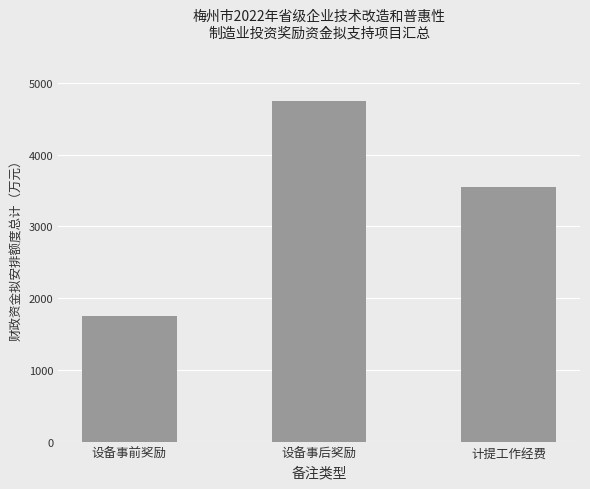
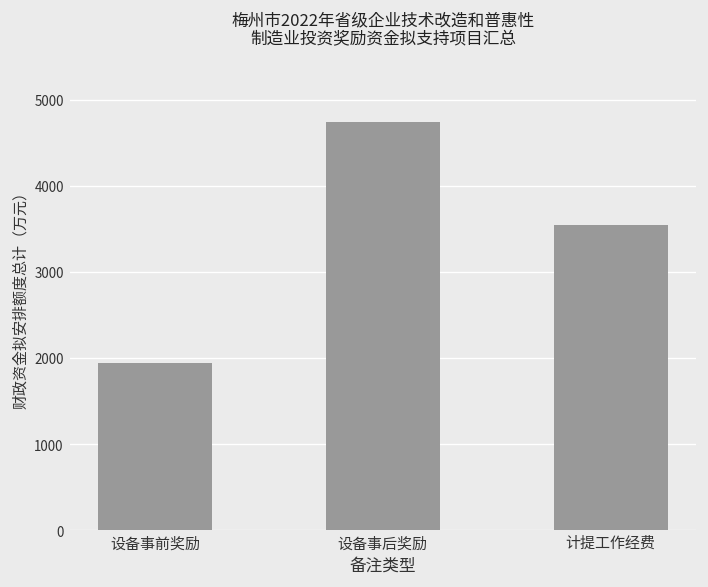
设备事前奖励: 1700 -> 1900
